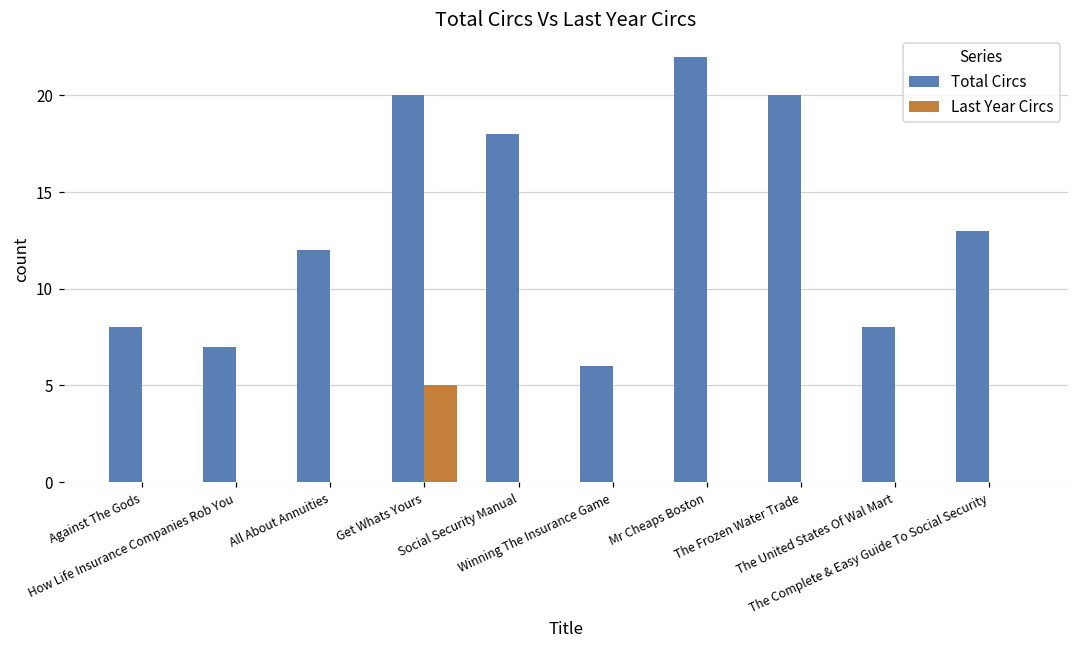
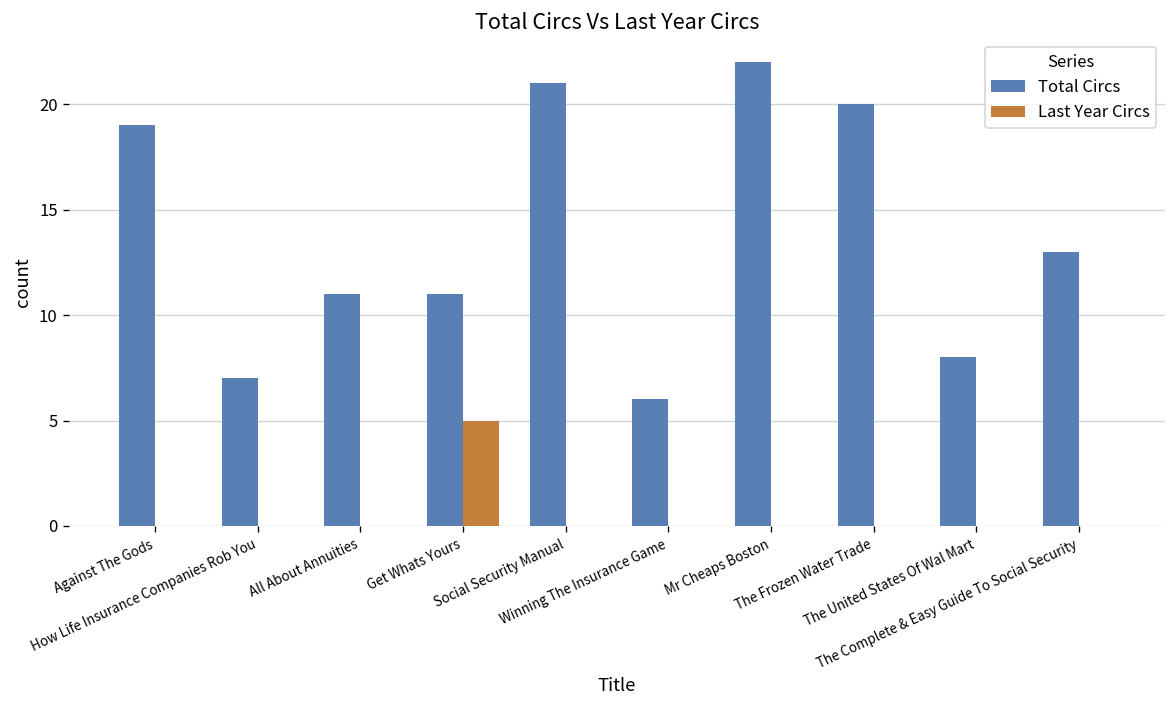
Total Circs, Against The Gods: 8 -> 19
Total Circs, All About Annuities: 12 -> 11
Total Circs, Get Whats Yours: 20 -> 11
Total Circs, Social Security Manual: 18 -> 21
